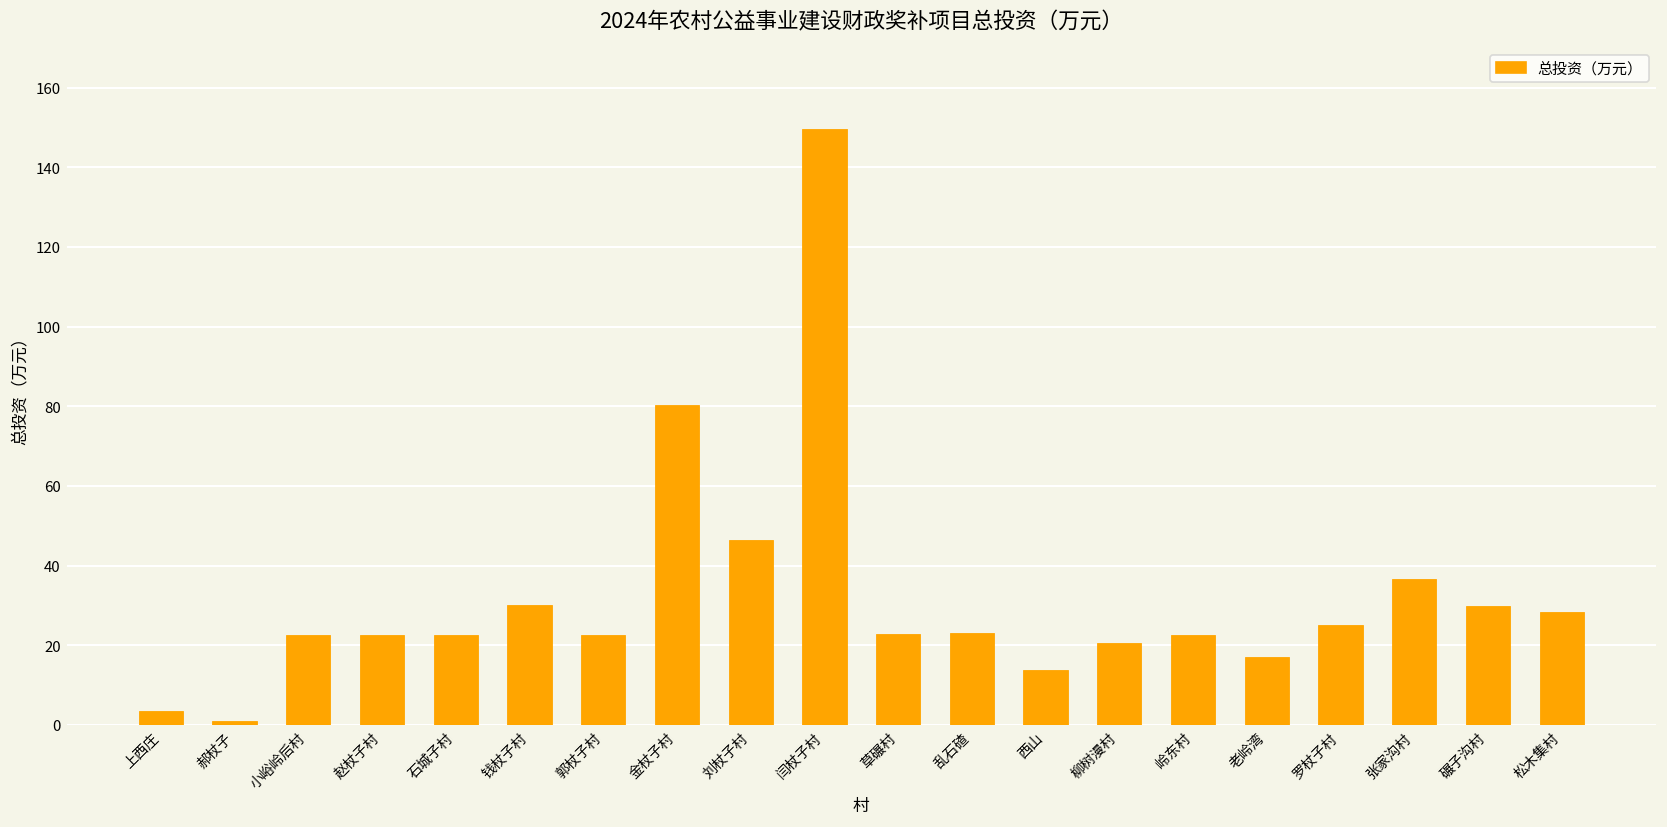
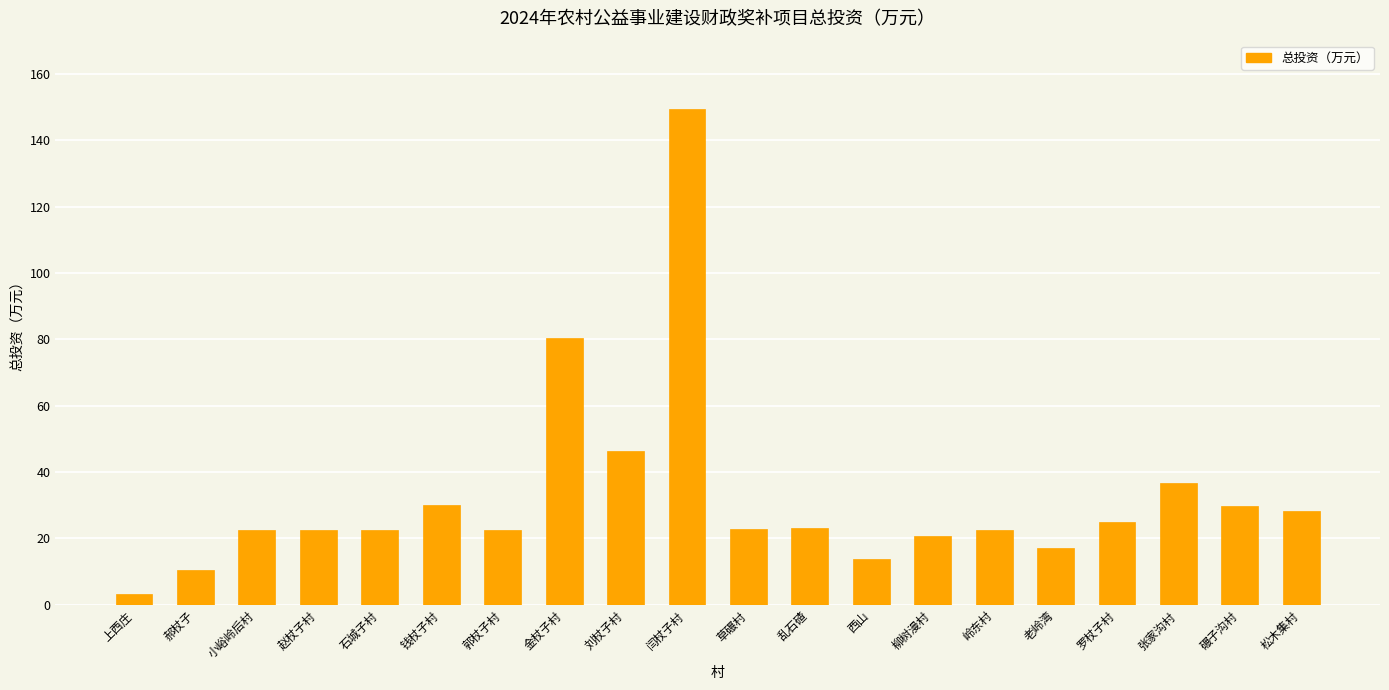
郝杖子: 1 -> 10
